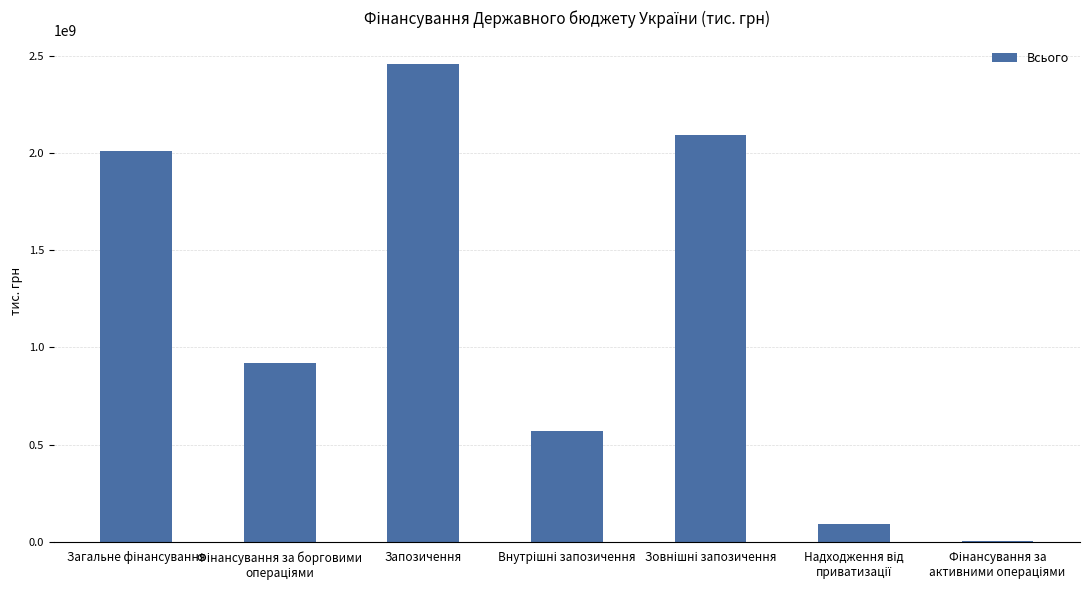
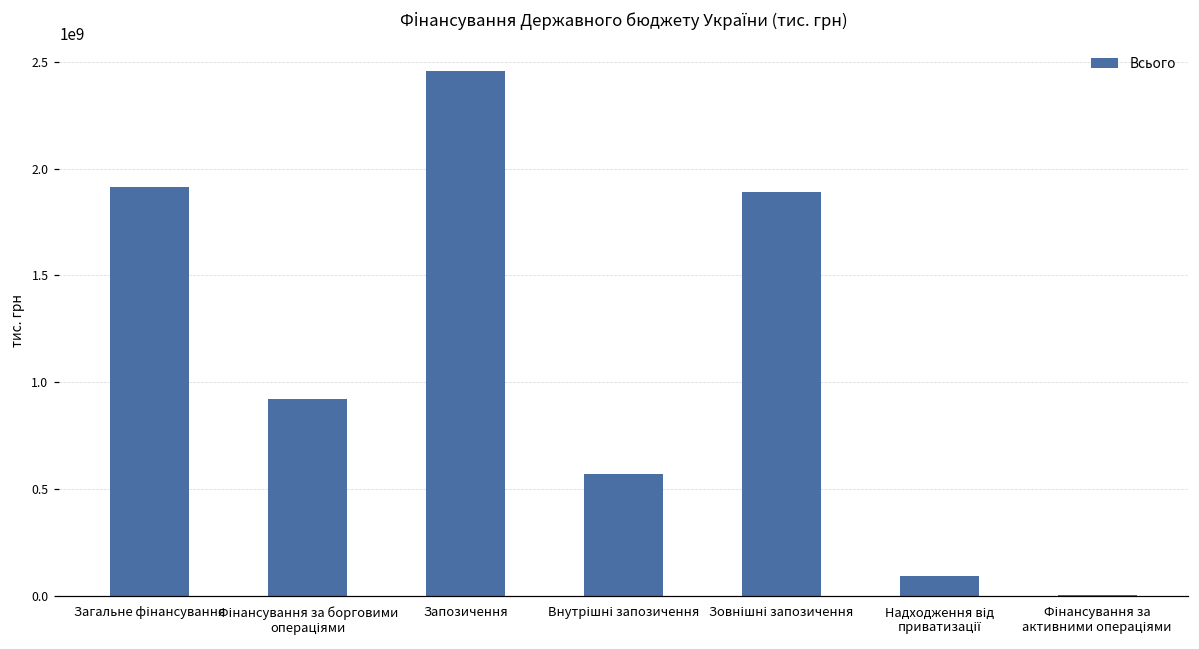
Загальне фінансування: 2010000000 -> 1920000000
Зовнішні запозичення: 2090000000 -> 1890000000
